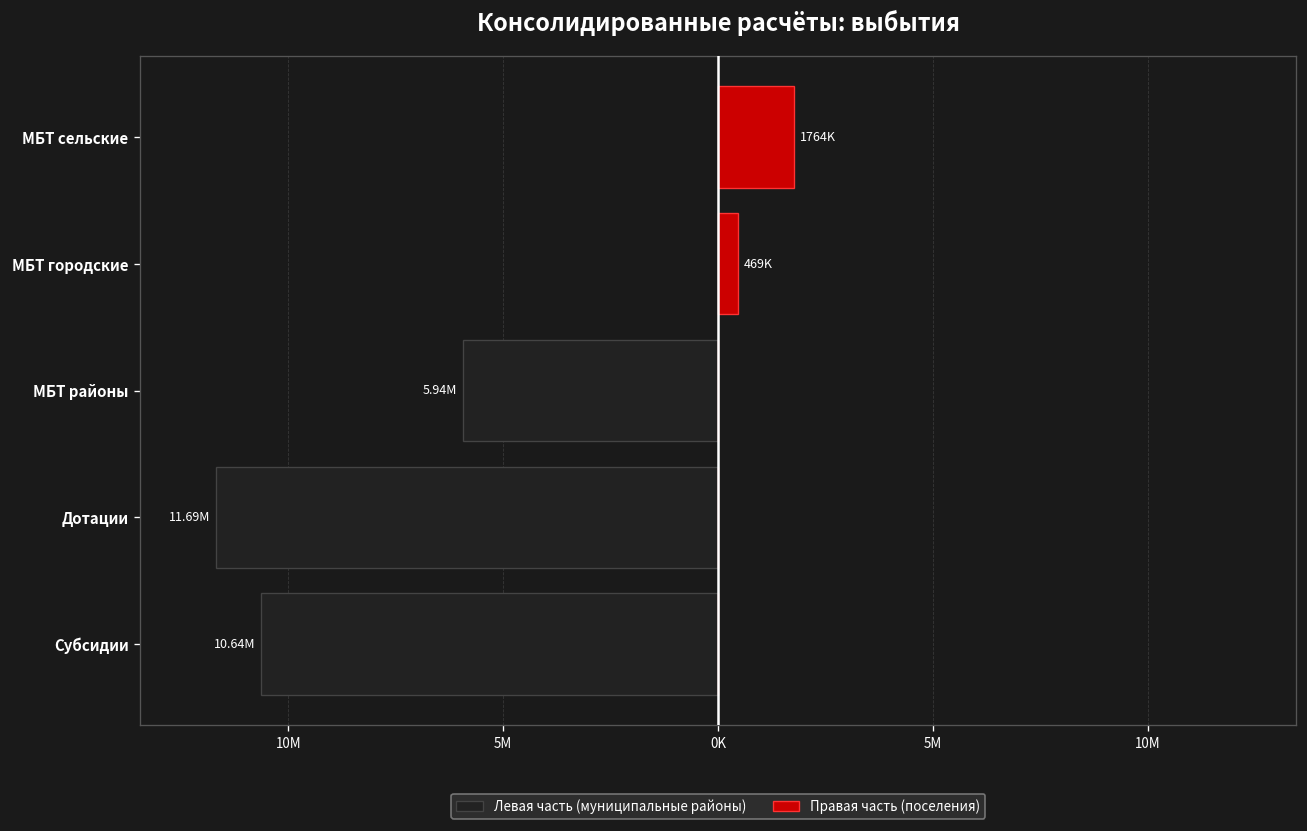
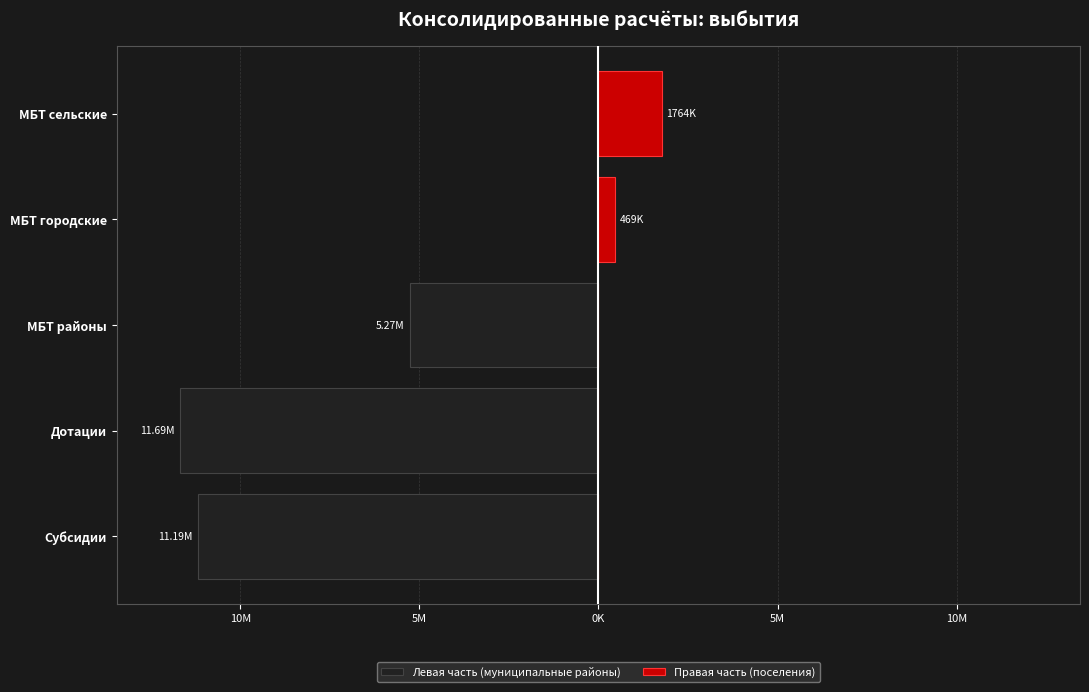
Левая часть (муниципальные районы), МБТ районы: 5.94M -> 5.27M
Левая часть (муниципальные районы), Субсидии: 10.64M -> 11.19M
